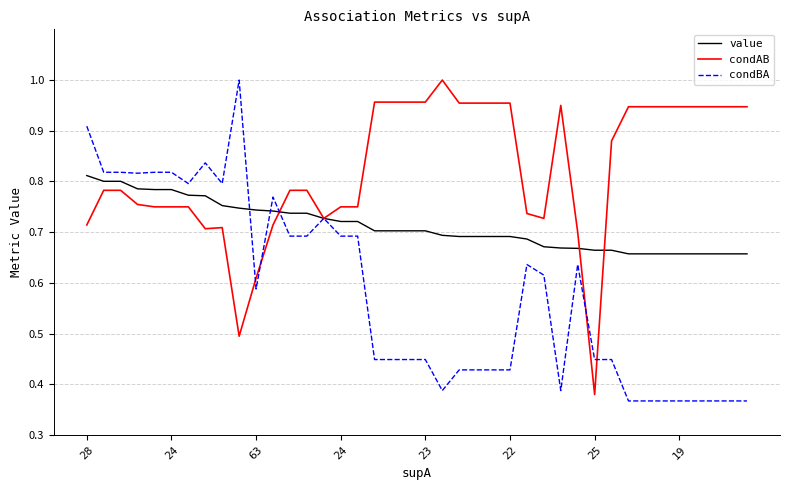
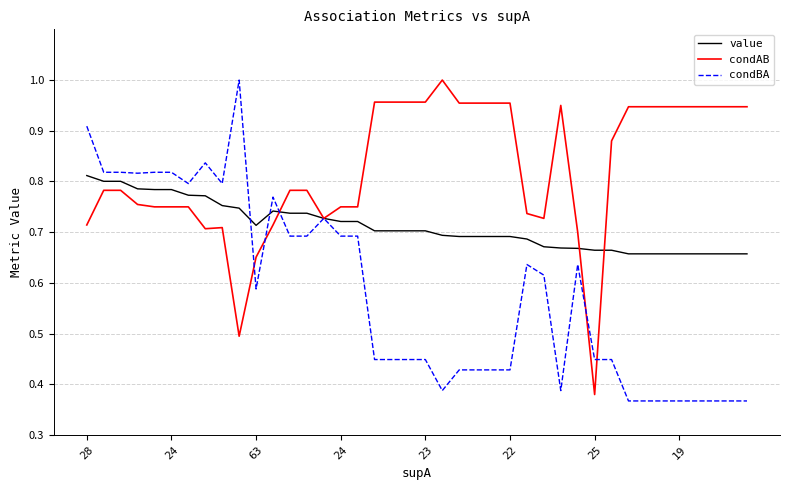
value, 63: 0.74 -> 0.71
condAB, 63: 0.61 -> 0.65
